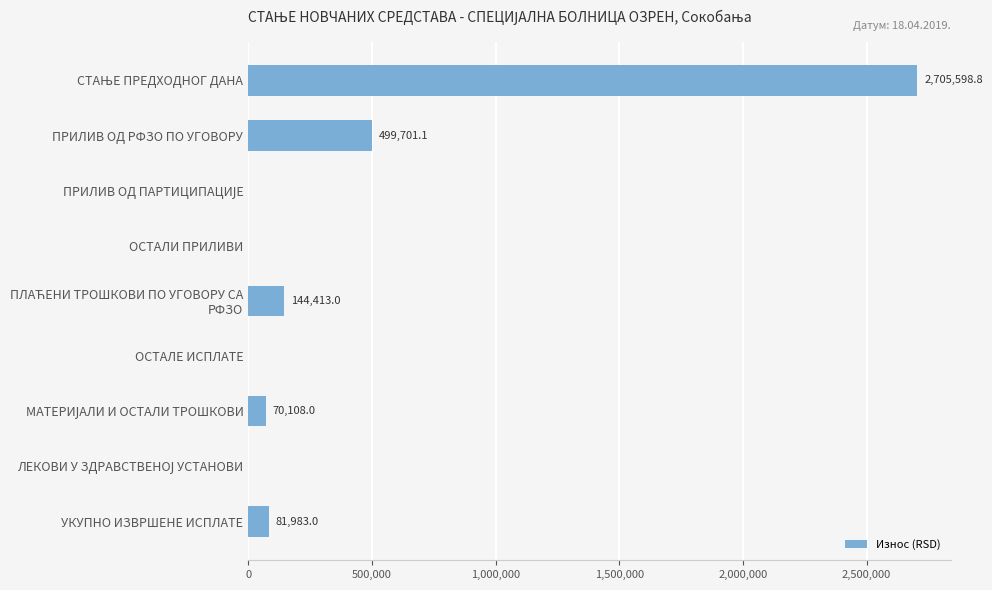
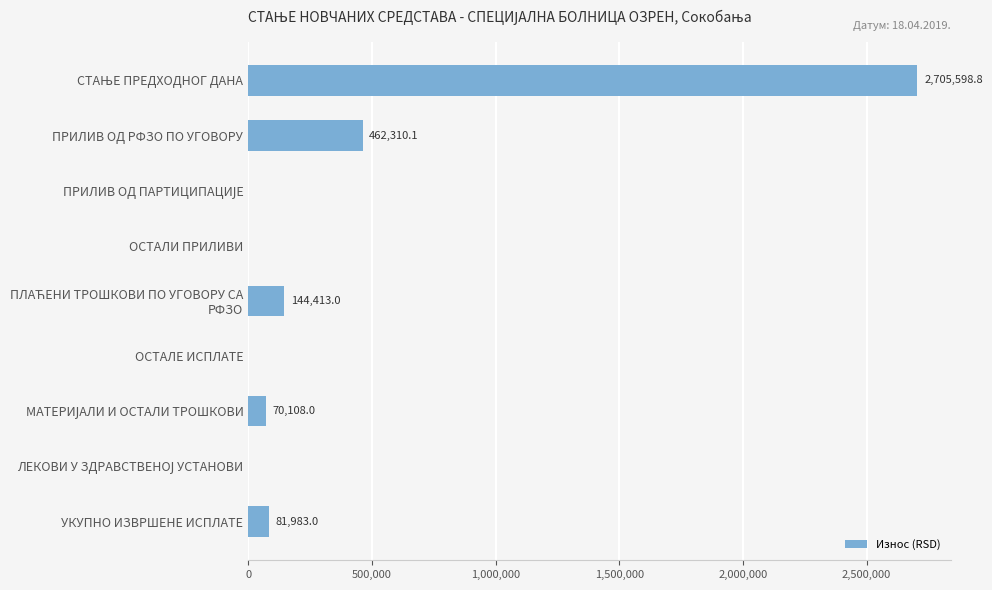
ПРИЛИВ ОД РФЗО ПО УГОВОРУ: 499,701.1 -> 462,310.1
